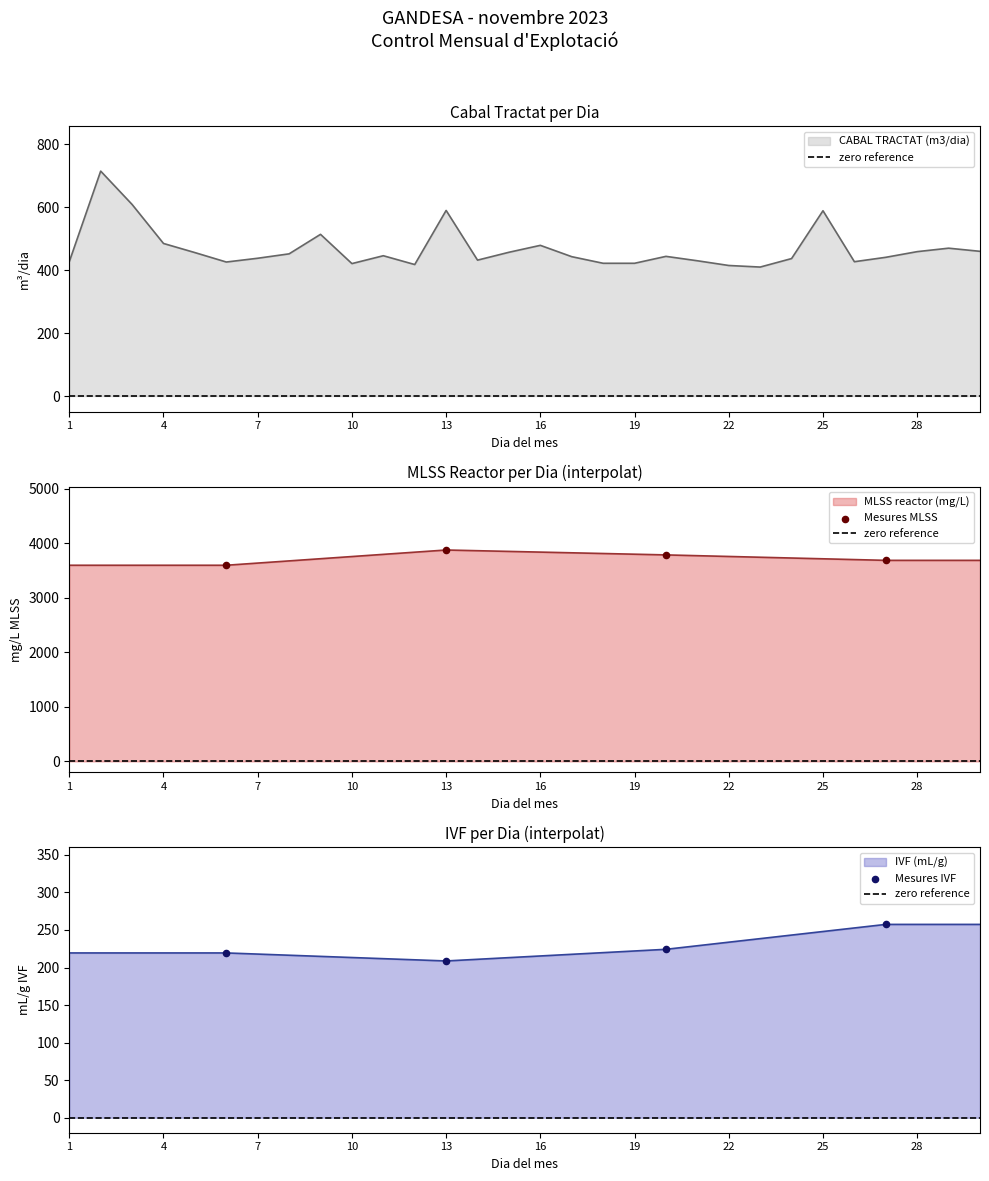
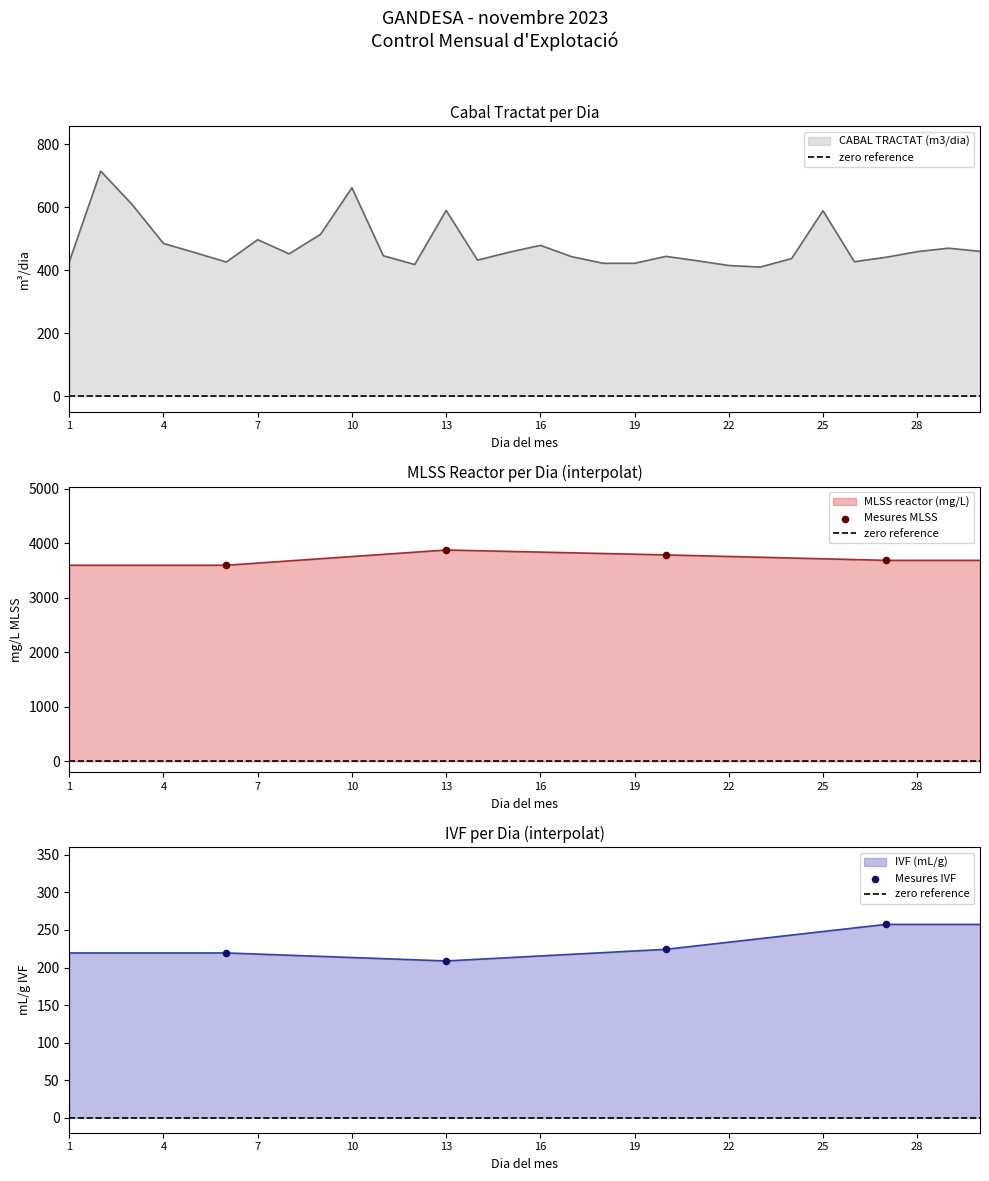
Cabal Tractat per Dia, 7: 440 -> 500
Cabal Tractat per Dia, 10: 420 -> 660
